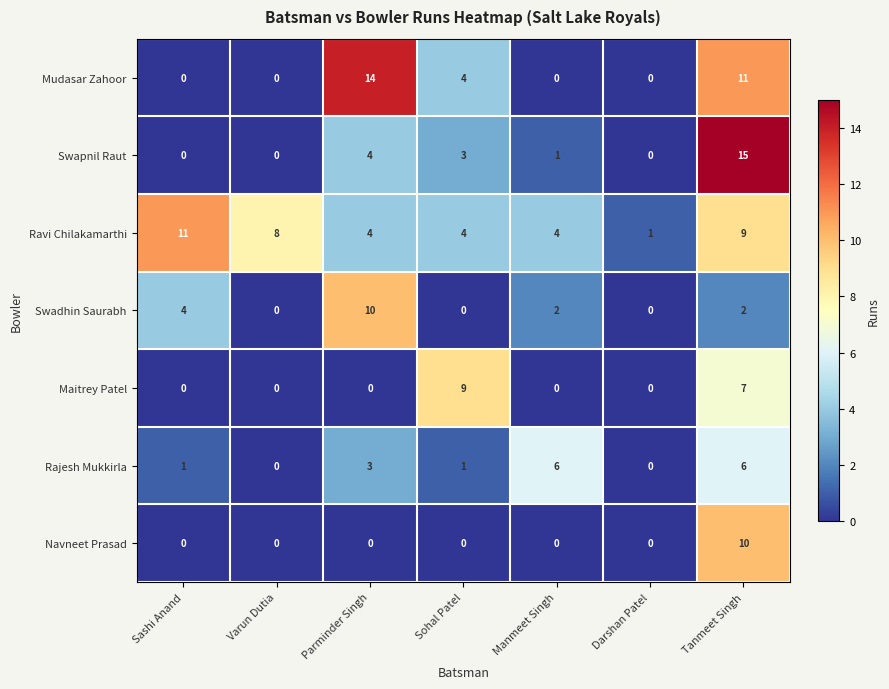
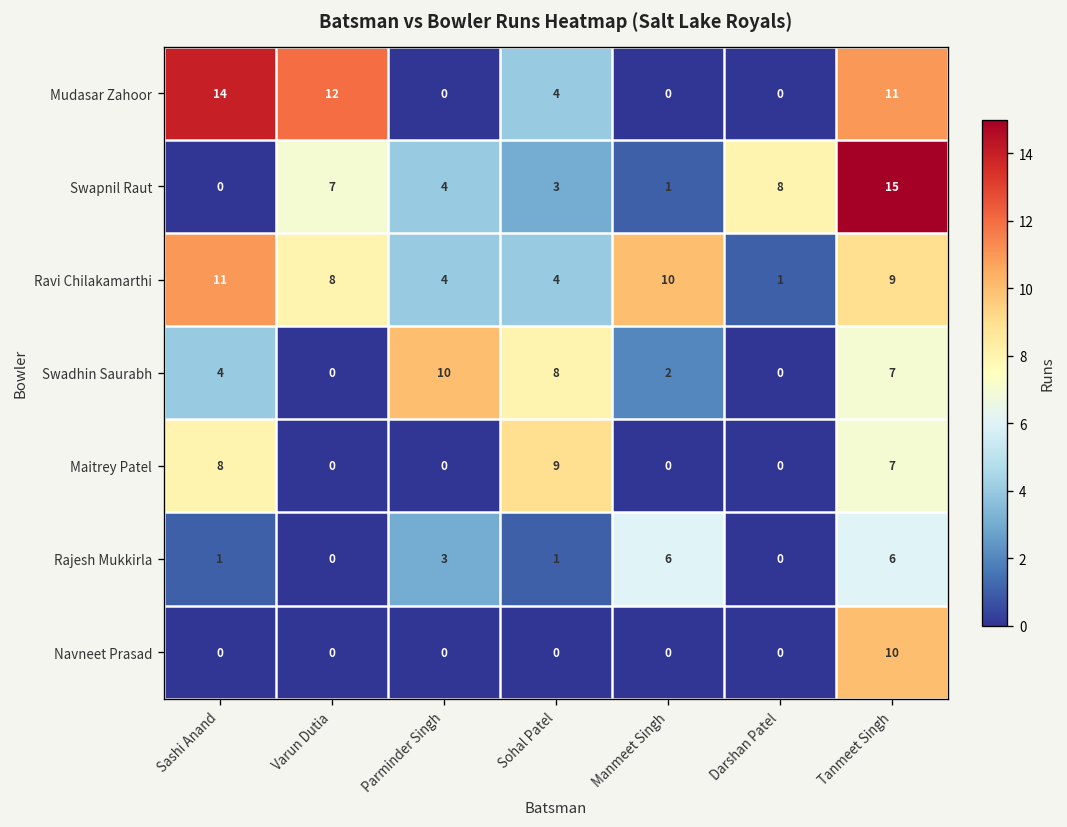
Mudasar Zahoor, Sashi Anand: 0 -> 14
Mudasar Zahoor, Varun Dutia: 0 -> 12
Mudasar Zahoor, Parminder Singh: 14 -> 0
Swapnil Raut, Varun Dutia: 0 -> 7
Swapnil Raut, Darshan Patel: 0 -> 8
Ravi Chilakamarthi, Manmeet Singh: 4 -> 10
Swadhin Saurabh, Sohal Patel: 0 -> 8
Swadhin Saurabh, Tanmeet Singh: 2 -> 7
Maitrey Patel, Sashi Anand: 0 -> 8
